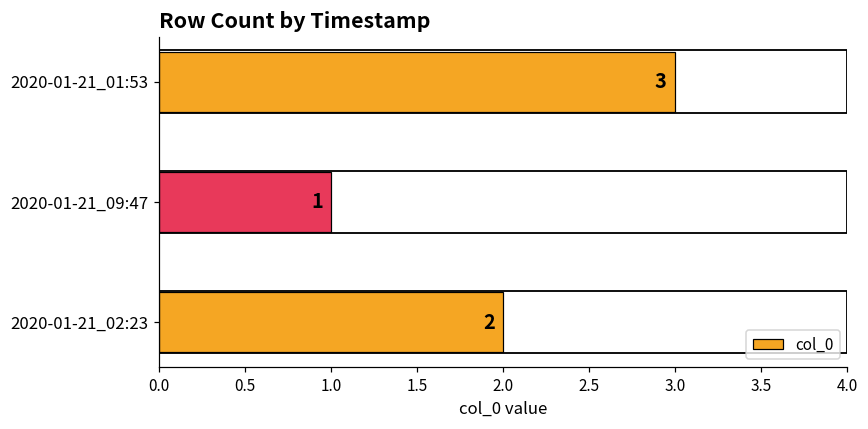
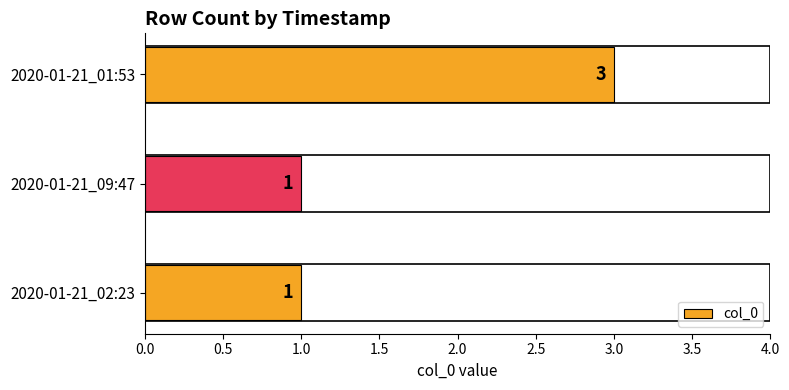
2020-01-21_02:23: 2 -> 1
